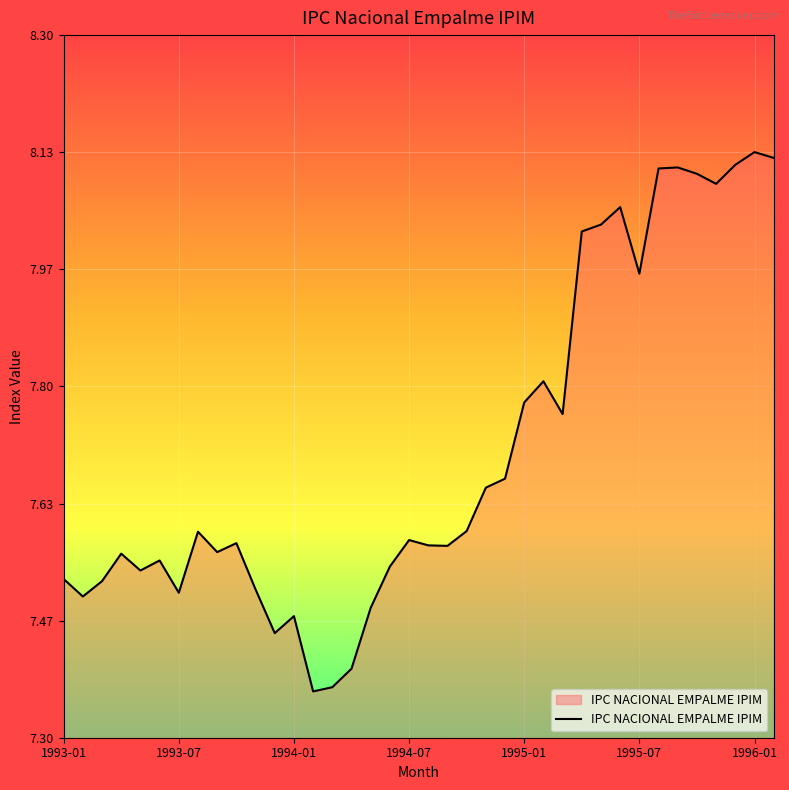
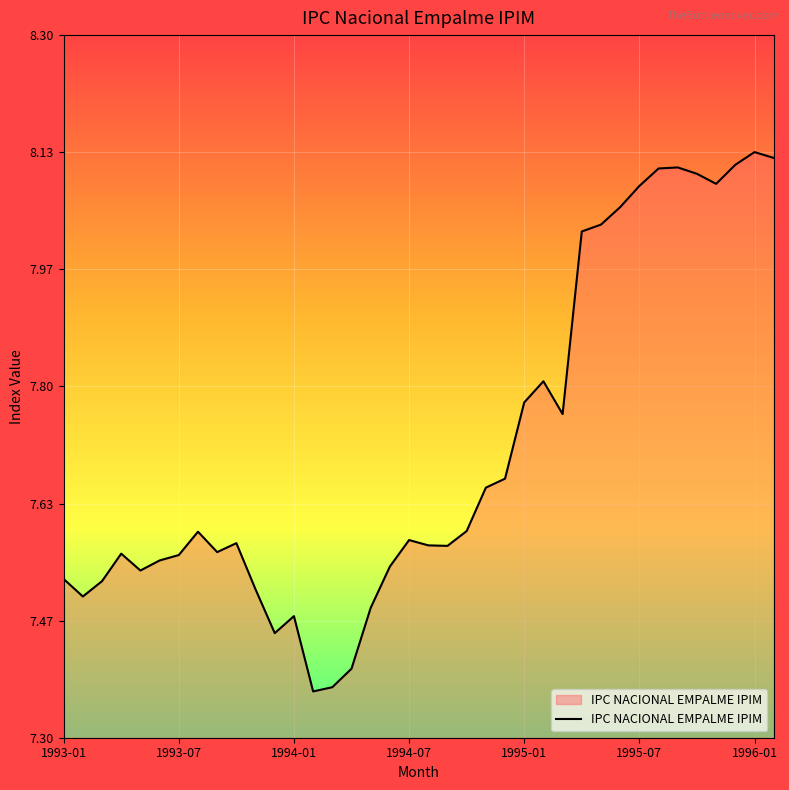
1993-07: 7.51 -> 7.56
1995-07: 7.96 -> 8.09
